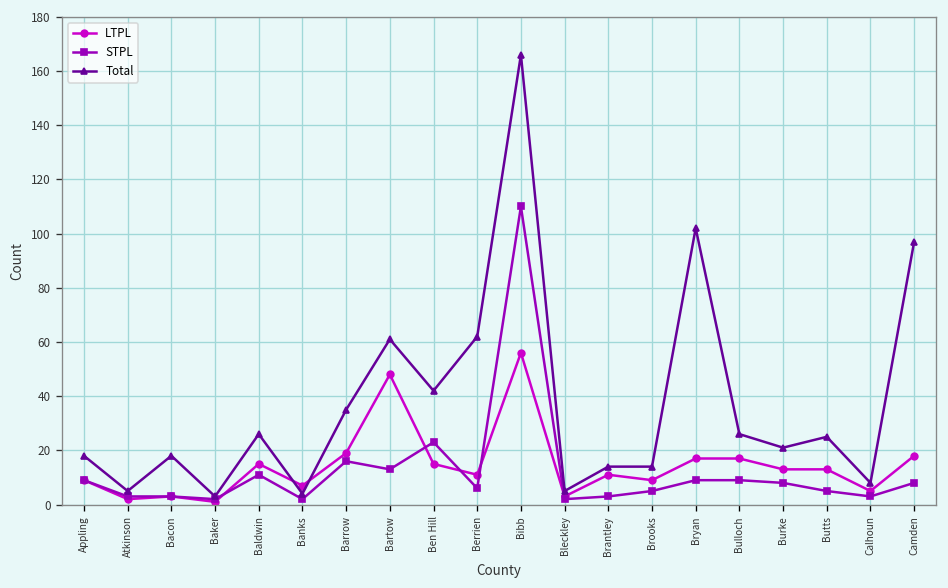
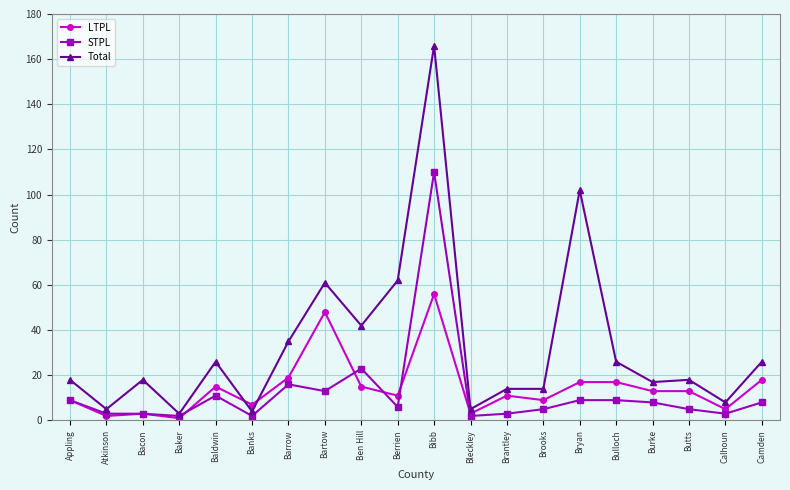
Total, Burke: 21 -> 17
Total, Butts: 25 -> 18
Total, Camden: 97 -> 26
